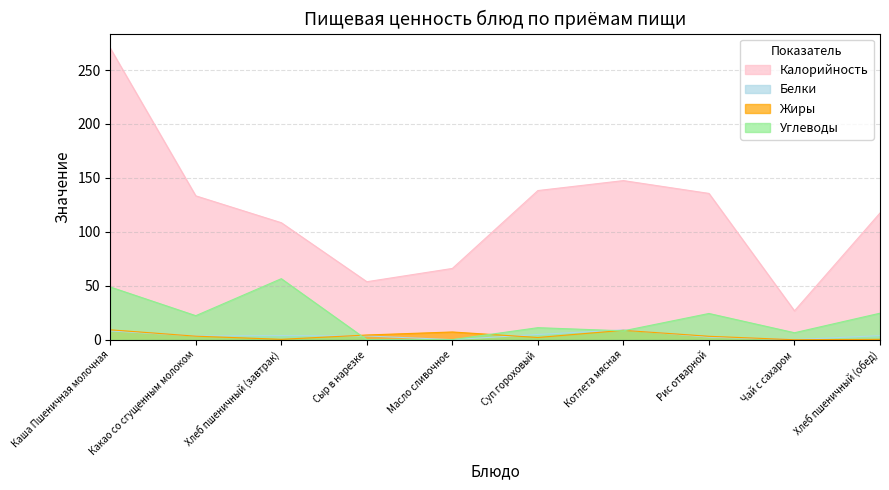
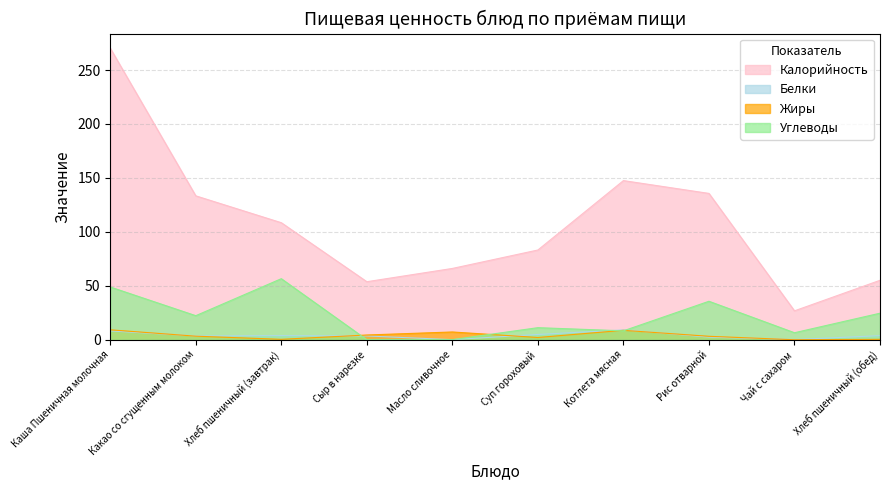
Калорийность, Суп гороховый: 138 -> 83
Углеводы, Рис отварной: 24 -> 36
Калорийность, Хлеб пшеничный (обед): 118 -> 55
